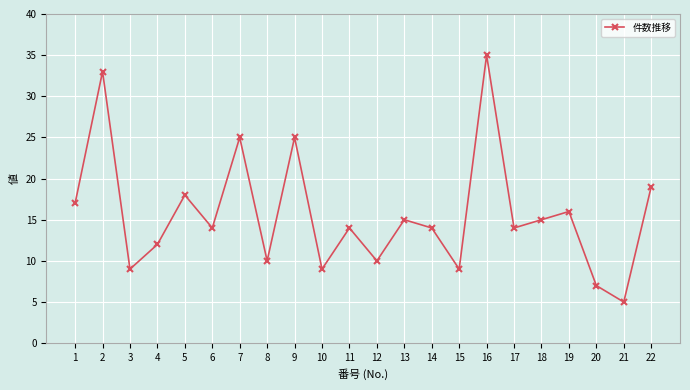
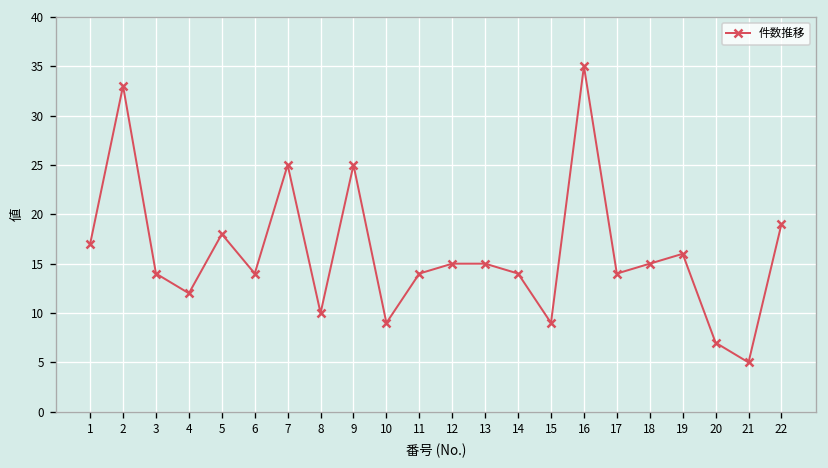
3: 9 -> 14
12: 10 -> 15
